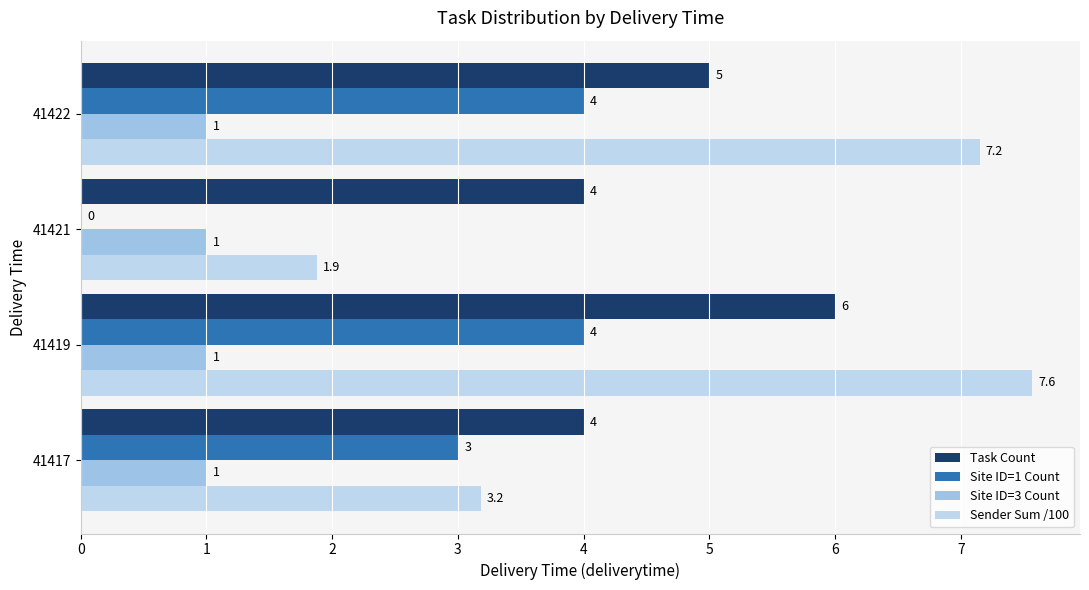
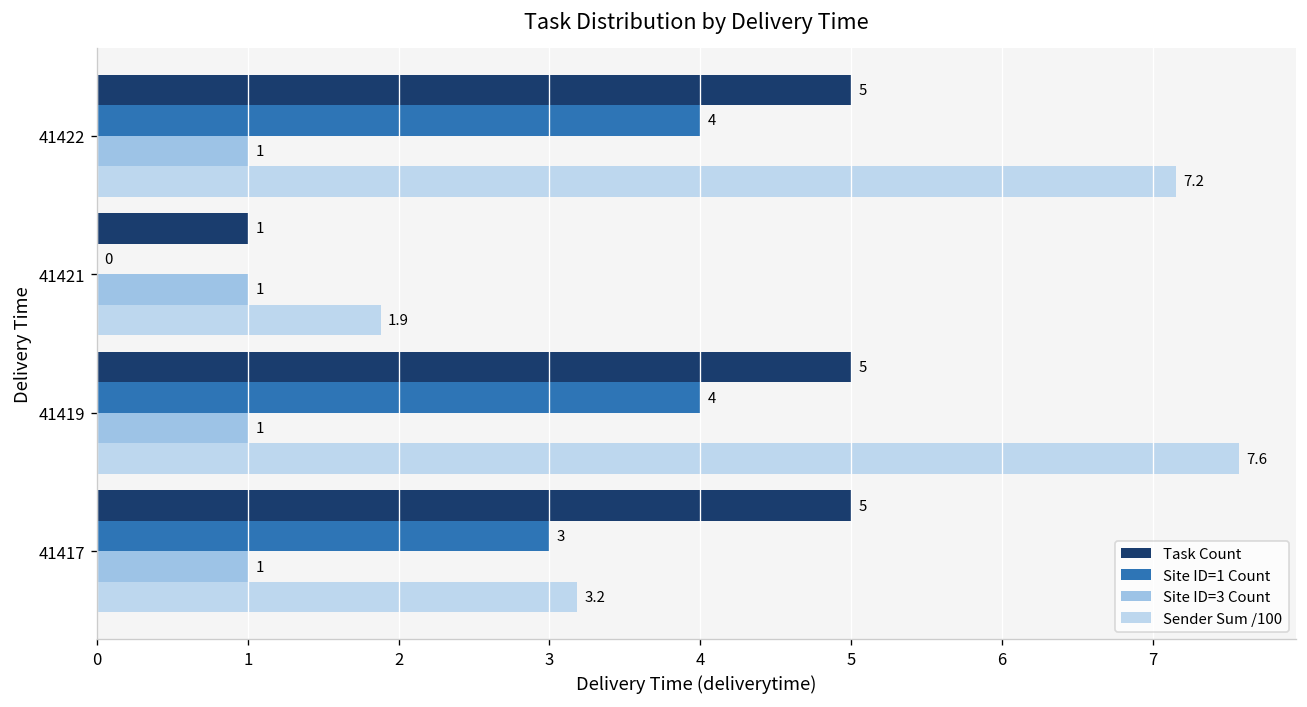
Task Count, 41421: 4 -> 1
Task Count, 41419: 6 -> 5
Task Count, 41417: 4 -> 5
